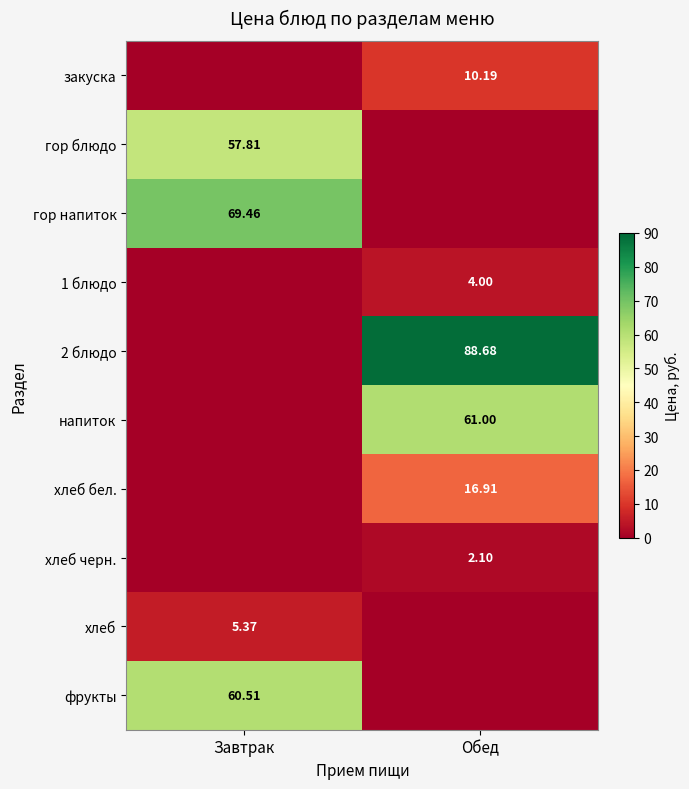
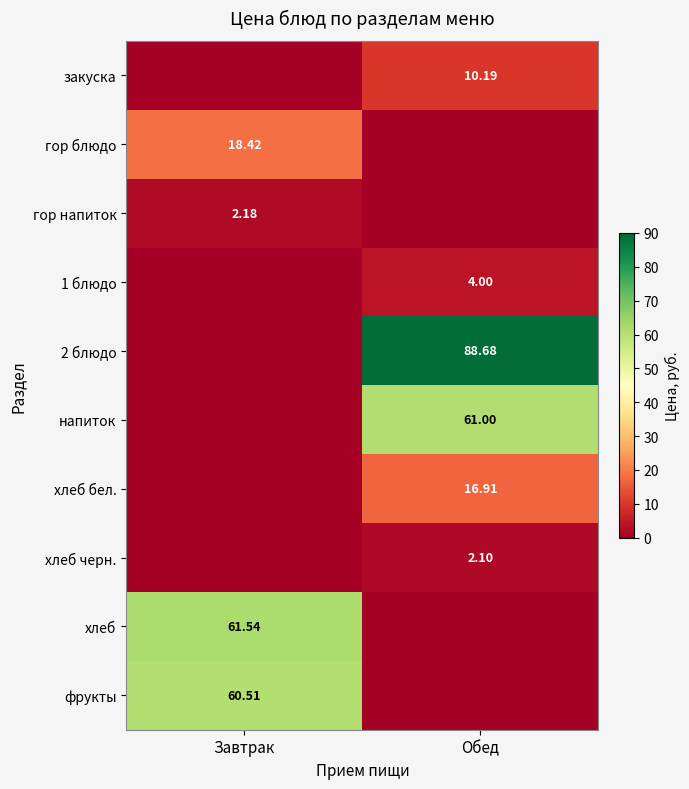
гор блюдо, Завтрак: 57.81 -> 18.42
гор напиток, Завтрак: 69.46 -> 2.18
хлеб, Завтрак: 5.37 -> 61.54
